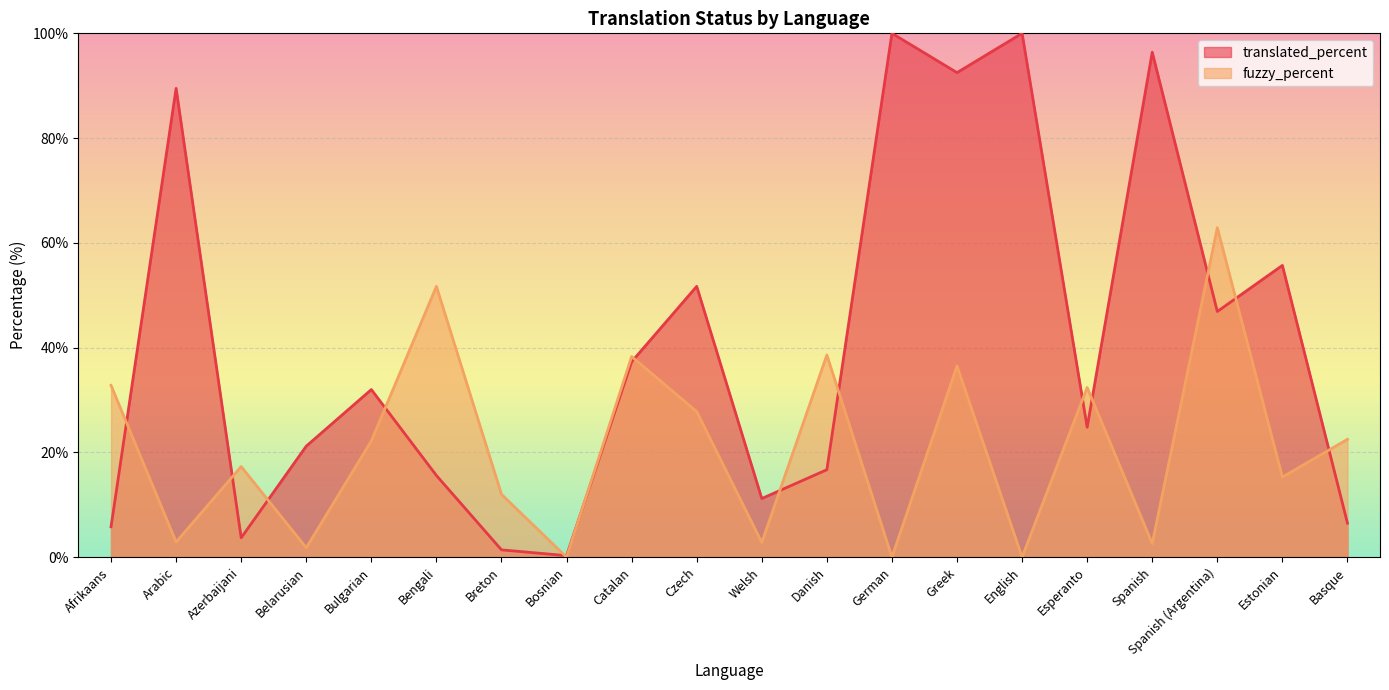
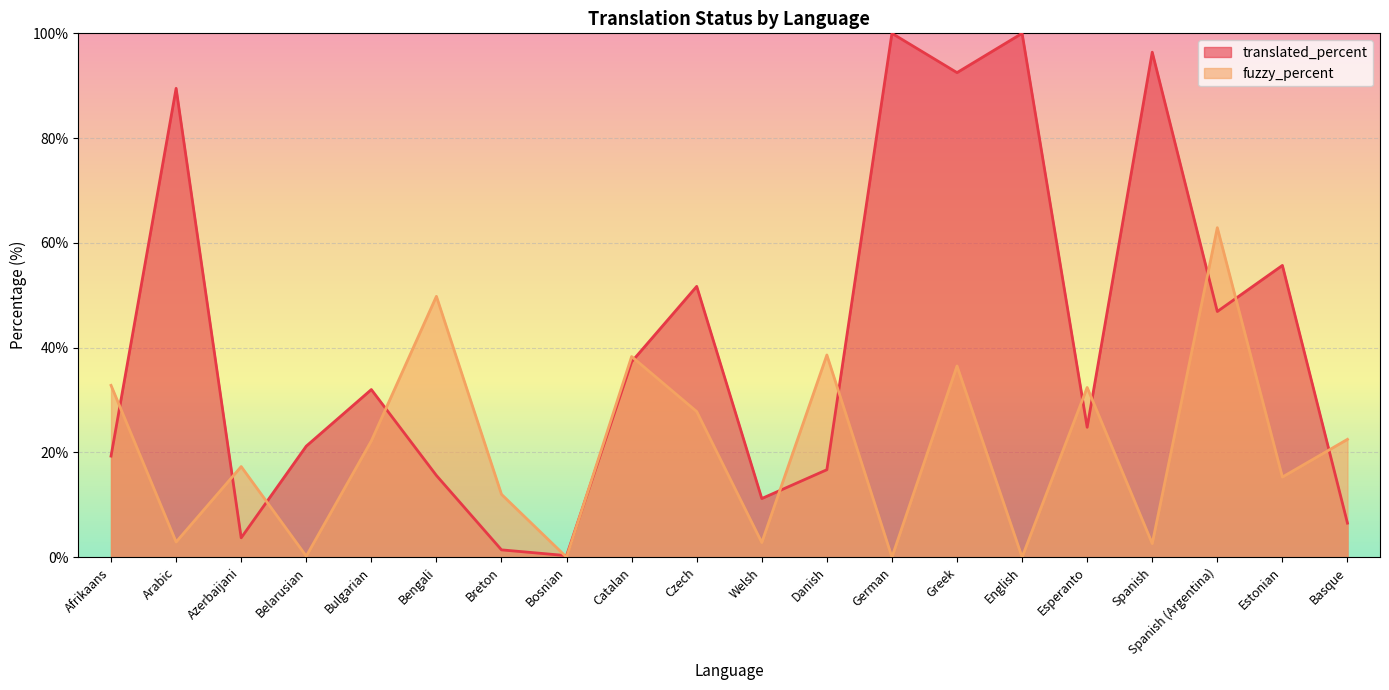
translated_percent, Afrikaans: 6% -> 19%
fuzzy_percent, Belarusian: 2% -> 0%
fuzzy_percent, Bengali: 52% -> 50%
